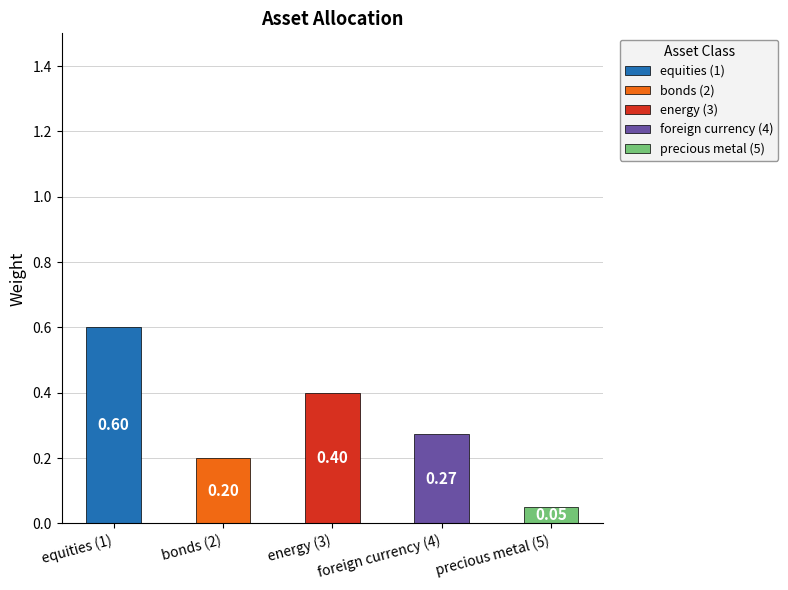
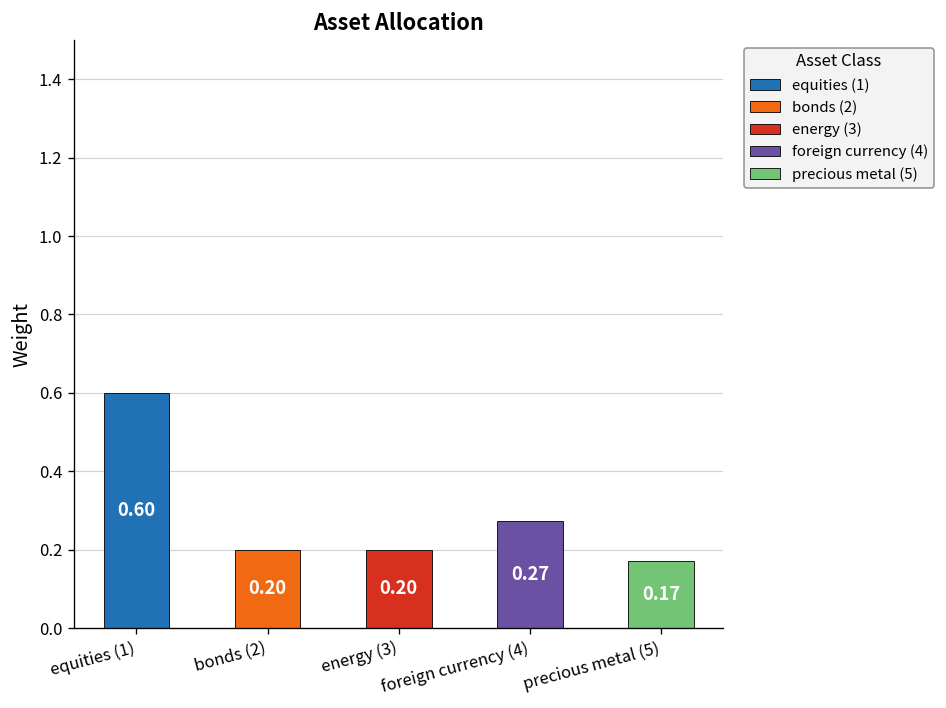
energy (3): 0.40 -> 0.20
precious metal (5): 0.05 -> 0.17
